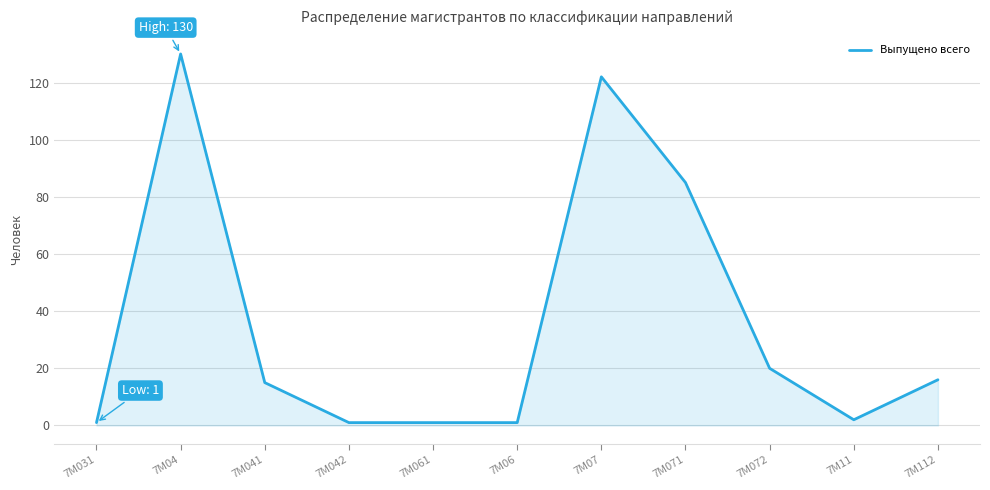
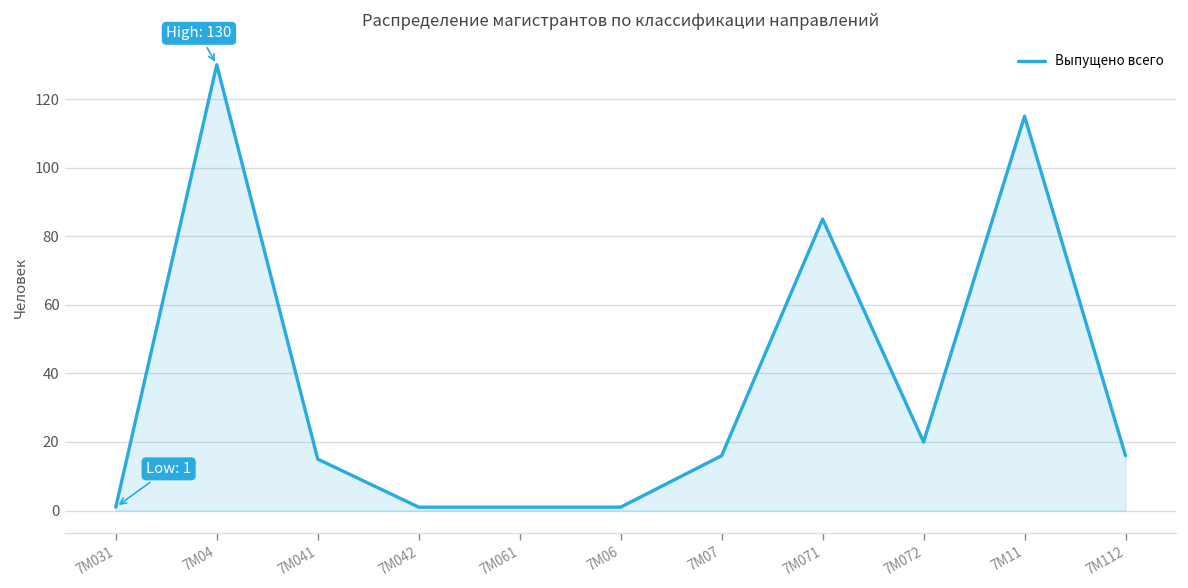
7M07: 122 -> 16
7M11: 2 -> 115
